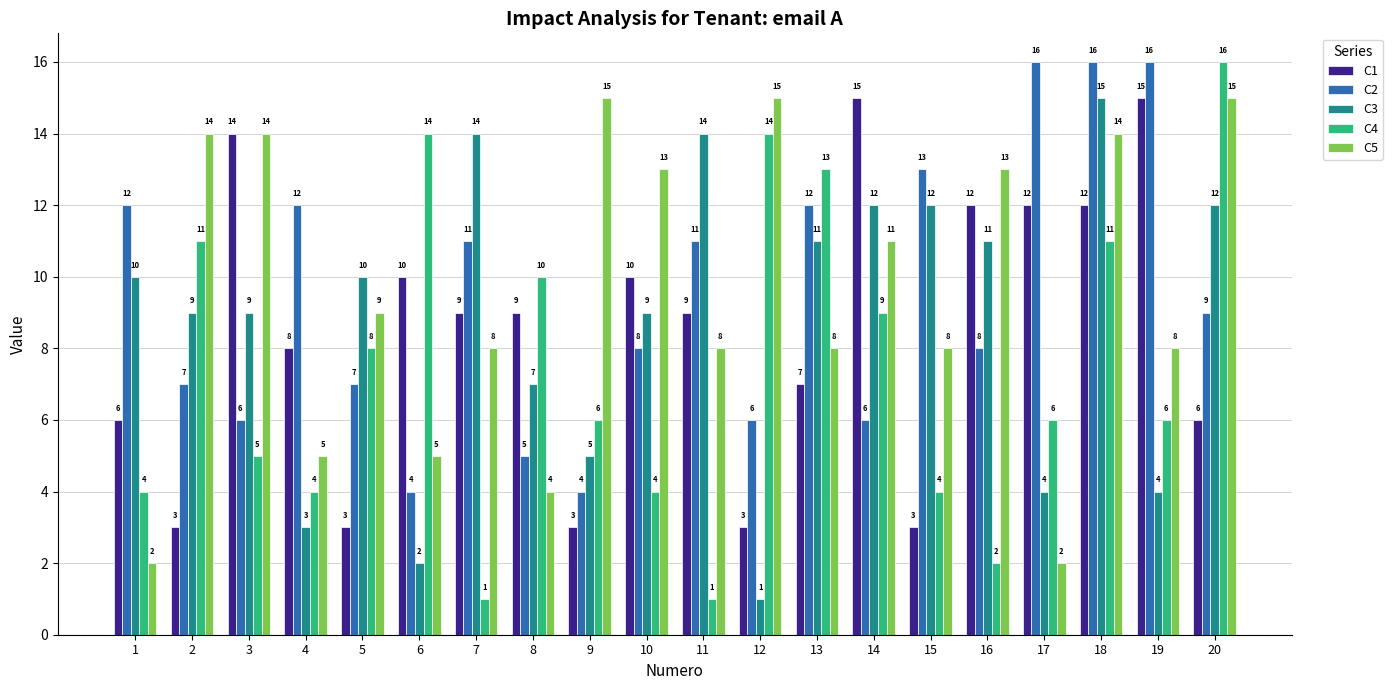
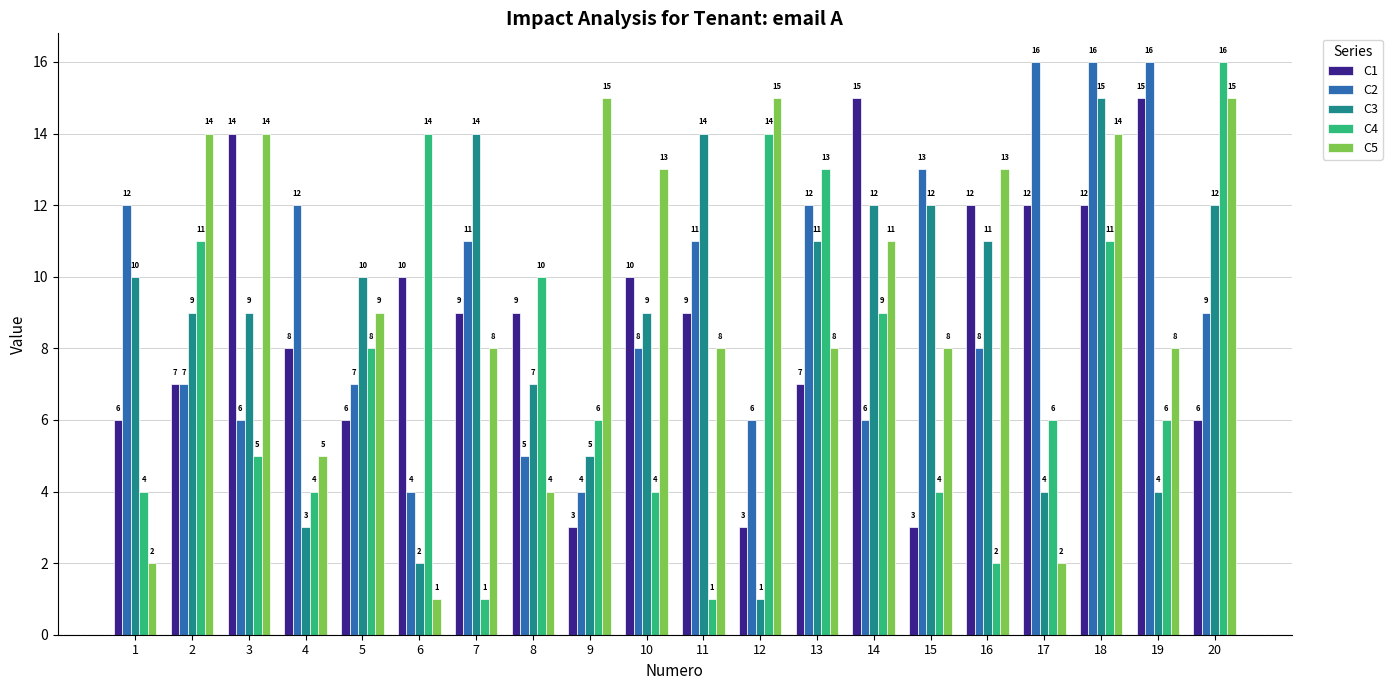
C1, 2: 3 -> 7
C1, 5: 3 -> 6
C5, 6: 5 -> 1
